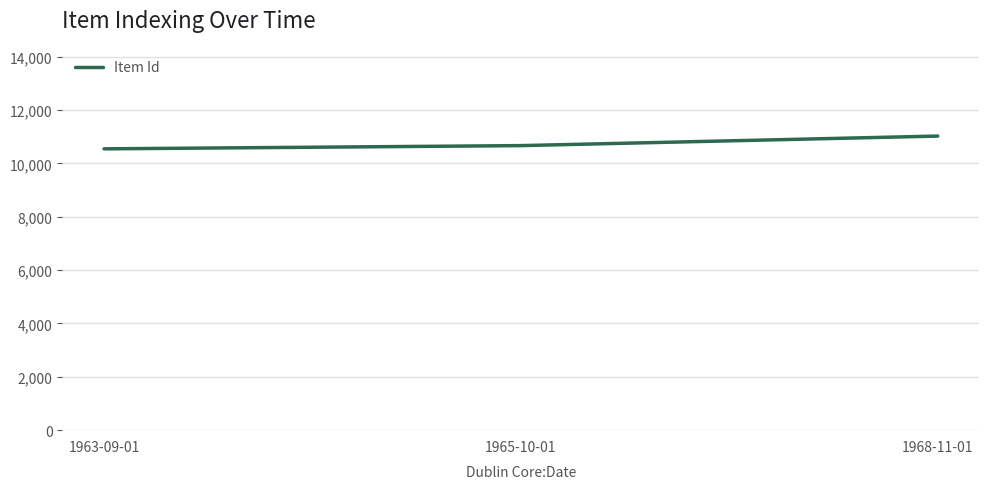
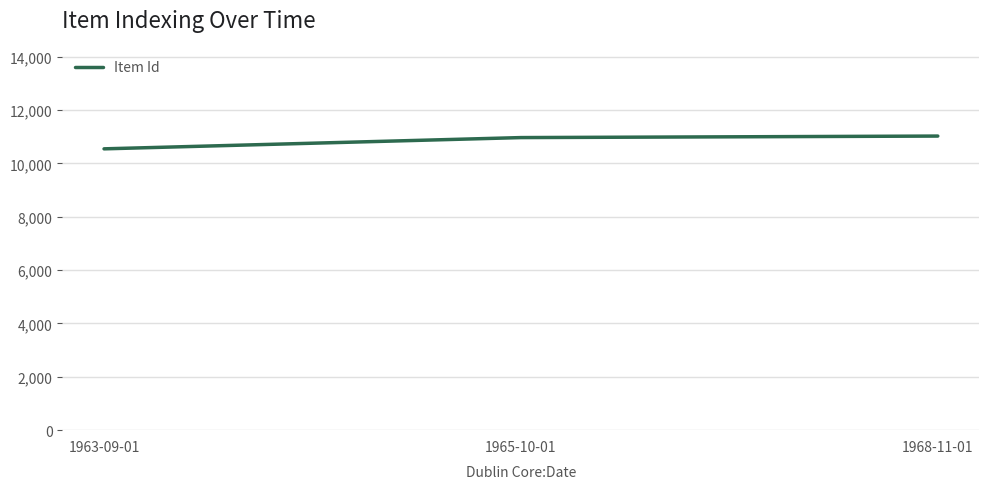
1965-10-01: 10,700 -> 11,000
